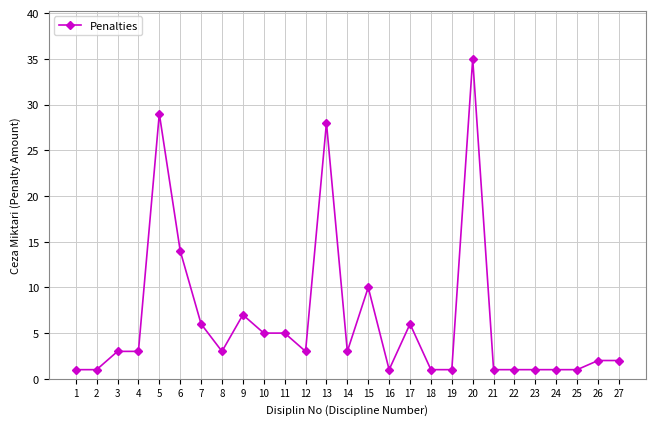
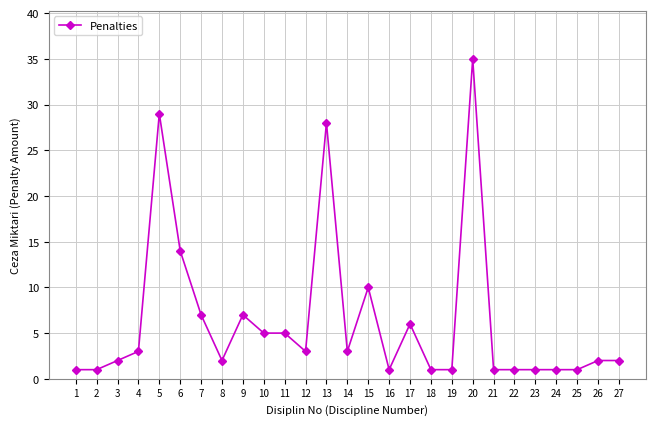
3: 3 -> 2
7: 6 -> 7
8: 3 -> 2
